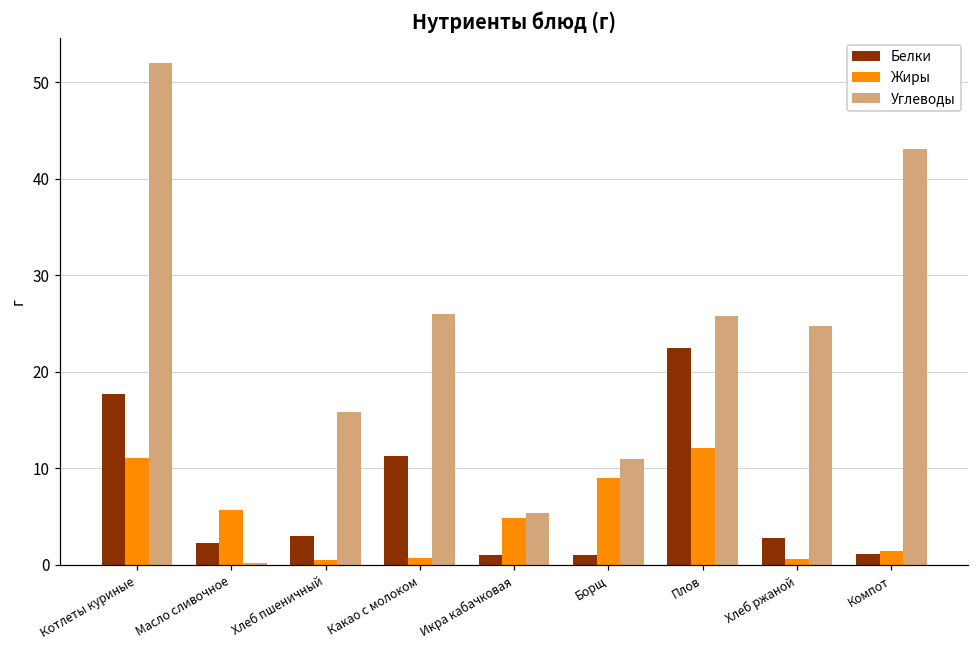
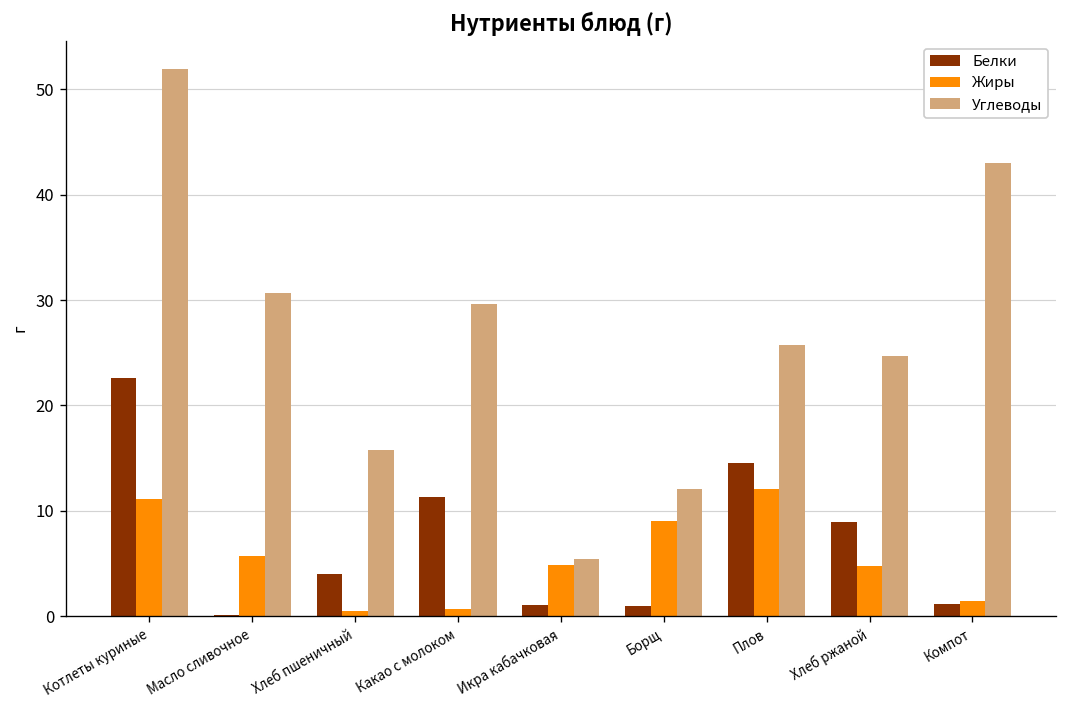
Белки, Котлеты куриные: 18 -> 23
Белки, Масло сливочное: 2 -> 0
Углеводы, Масло сливочное: 0 -> 31
Белки, Хлеб пшеничный: 3 -> 4
Углеводы, Какао с молоком: 26 -> 30
Углеводы, Борщ: 11 -> 12
Белки, Плов: 22 -> 15
Белки, Хлеб ржаной: 3 -> 9
Жиры, Хлеб ржаной: 1 -> 5
